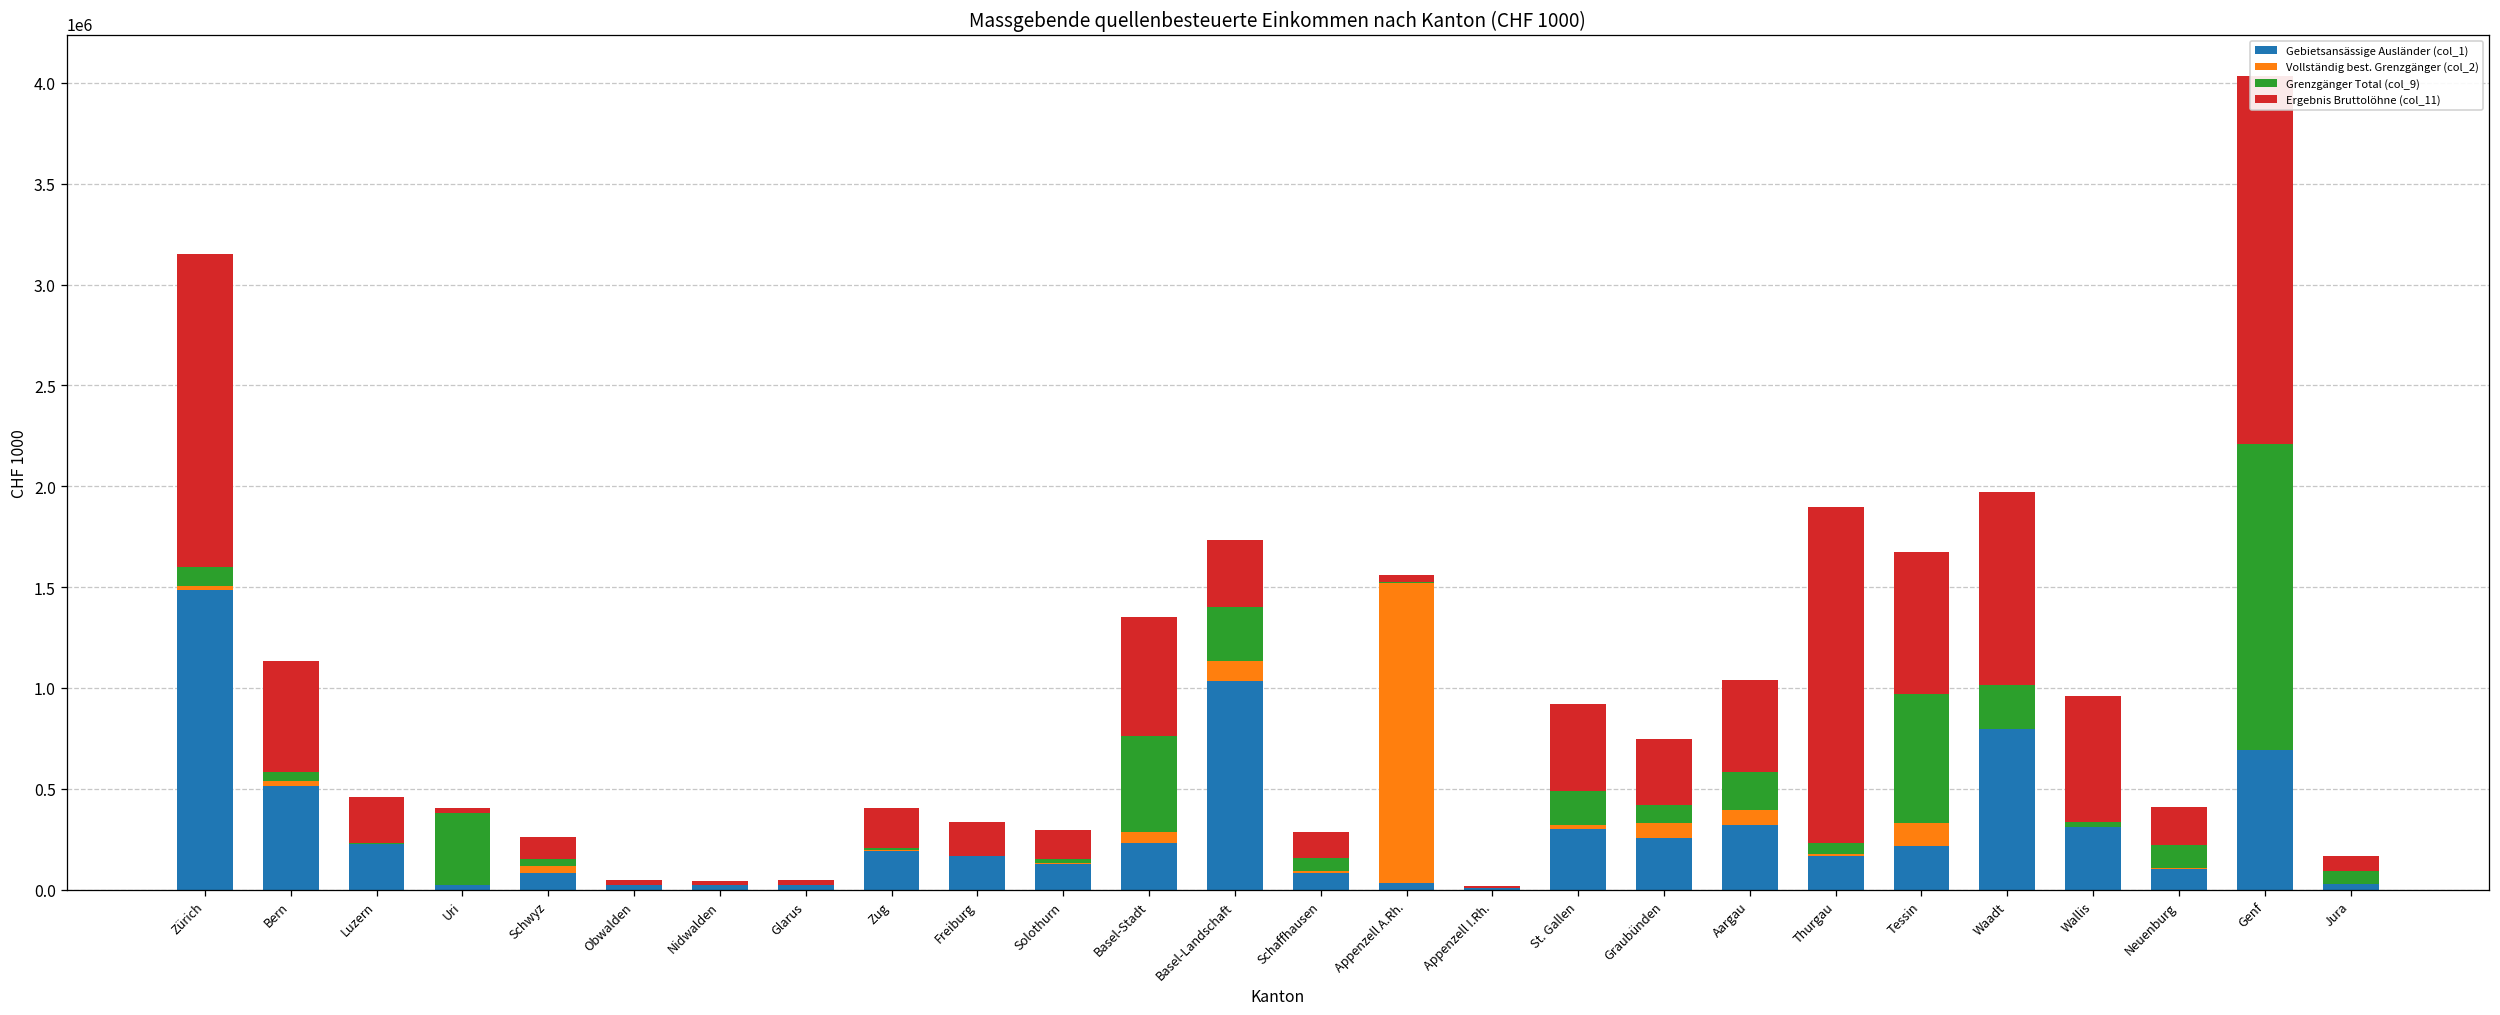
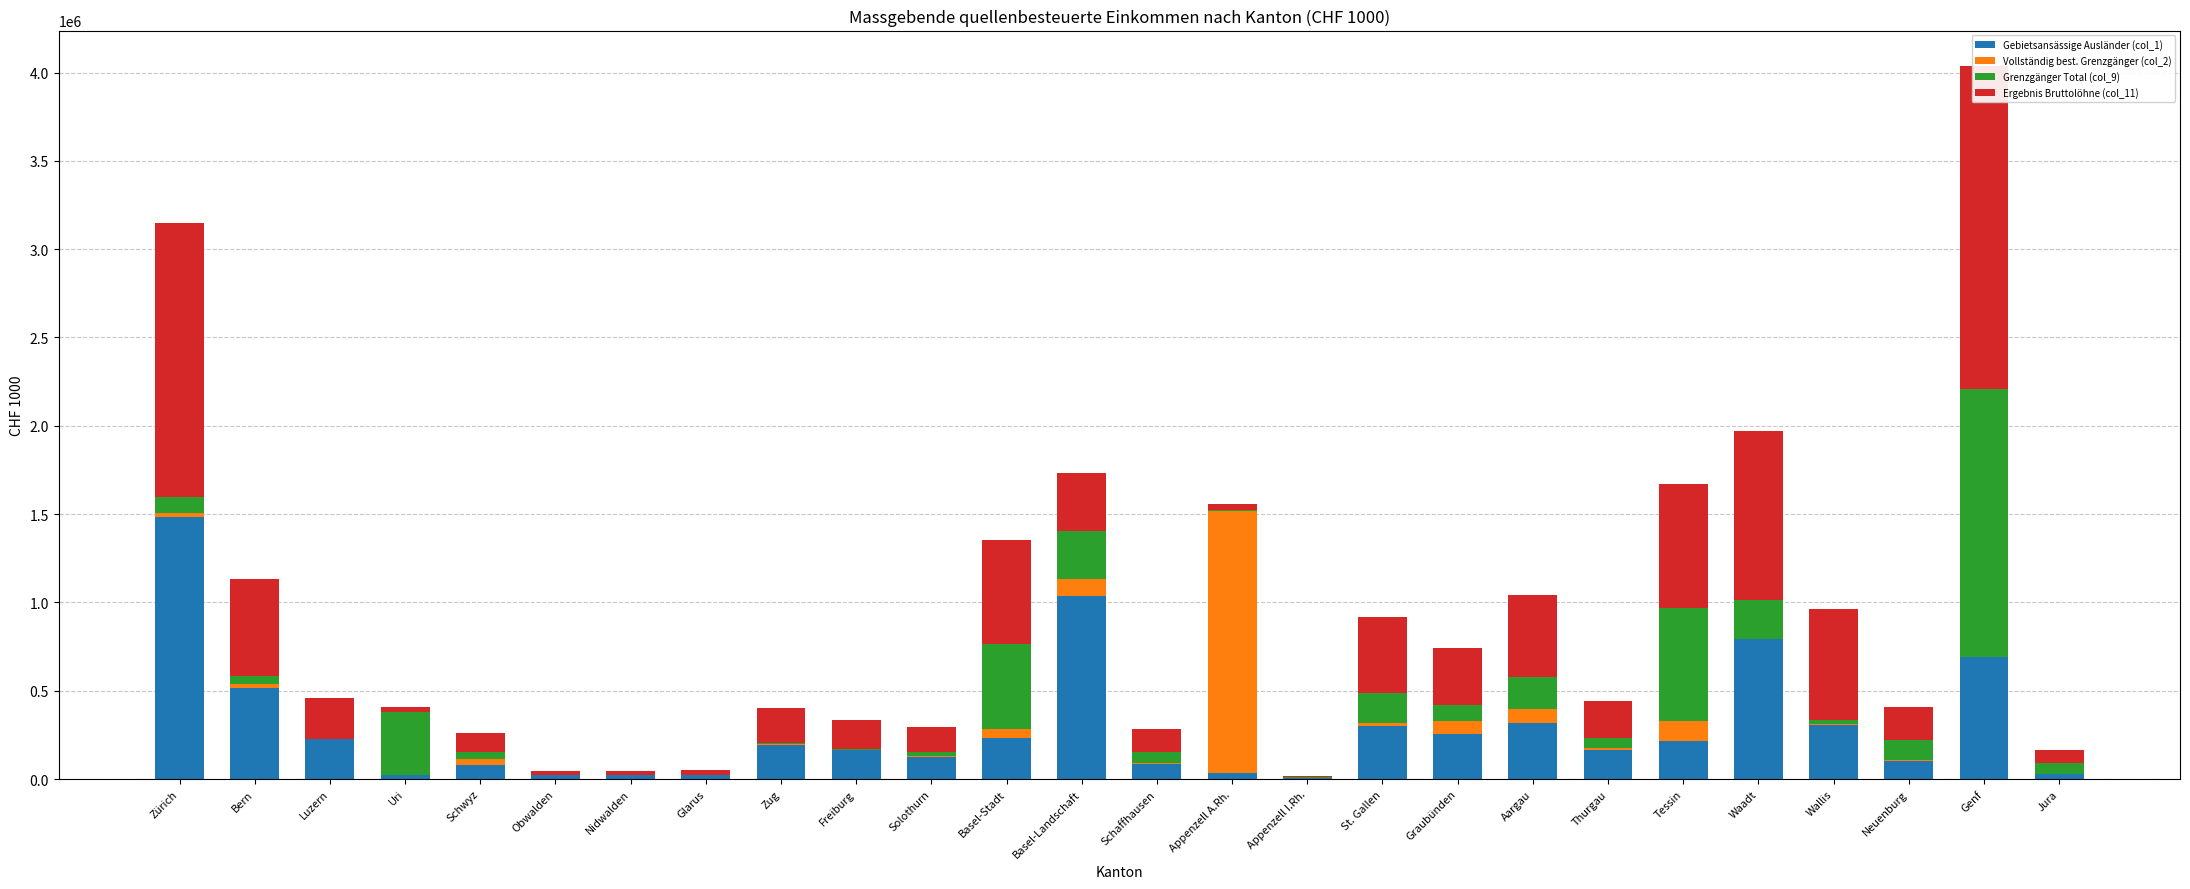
Ergebnis Bruttolöhne (col_11), Thurgau: 1660000 -> 210000
